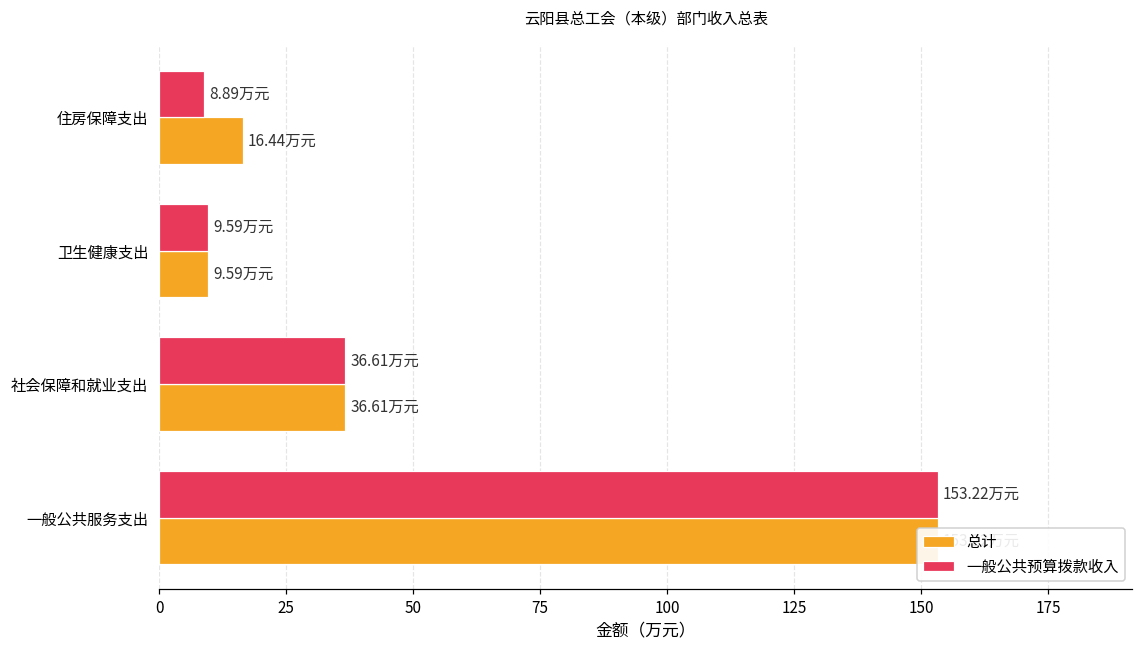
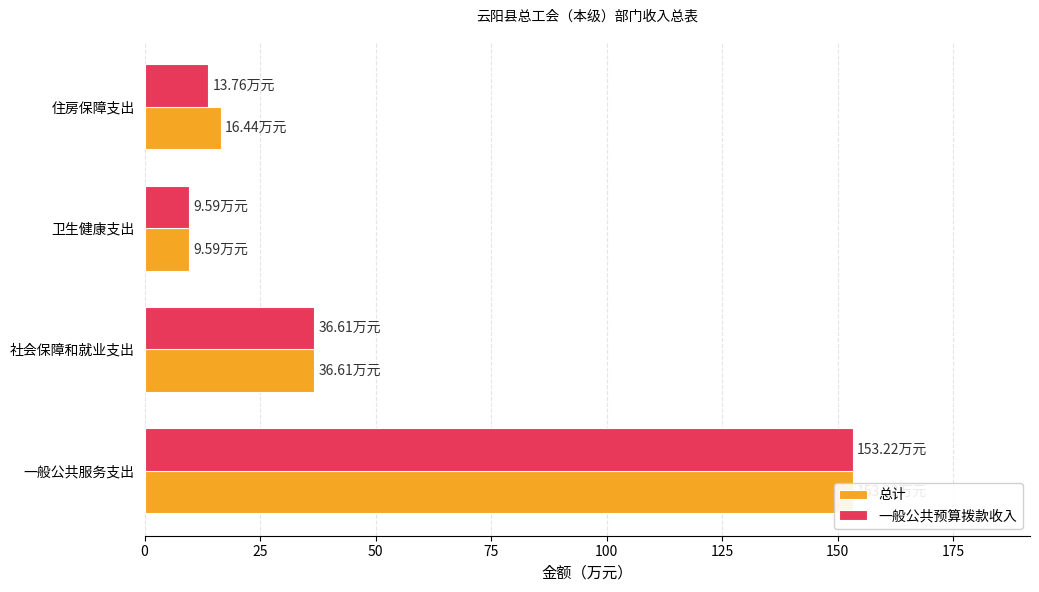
一般公共预算拨款收入, 住房保障支出: 8.89 -> 13.76
